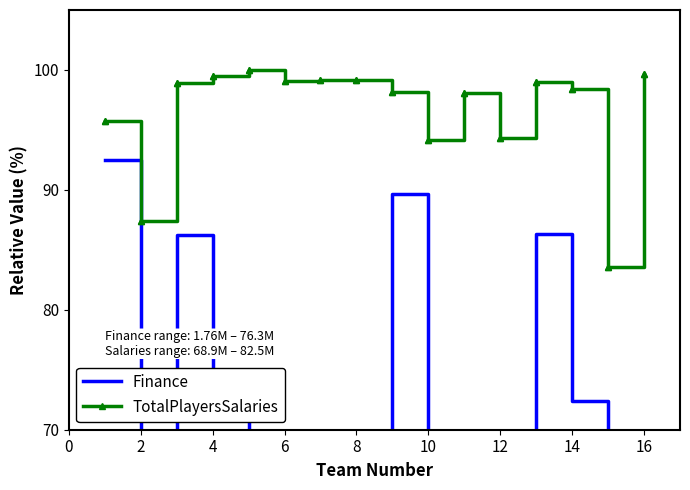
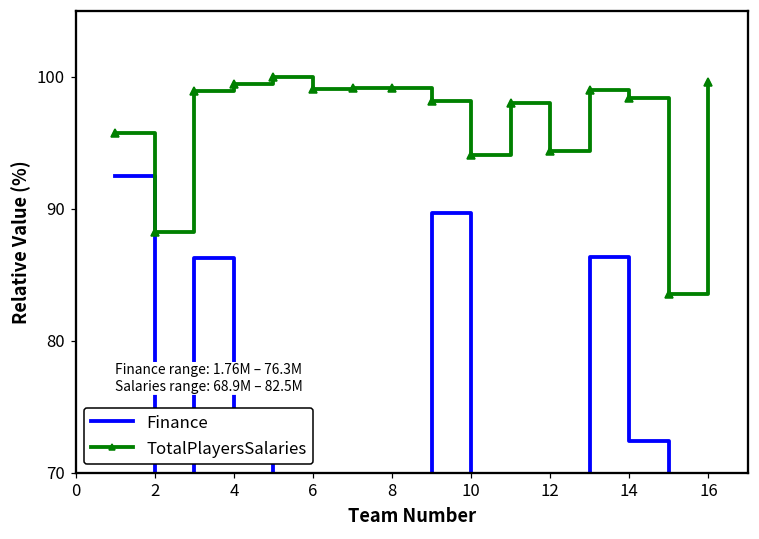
TotalPlayersSalaries, 2: 87.4 -> 88.2
